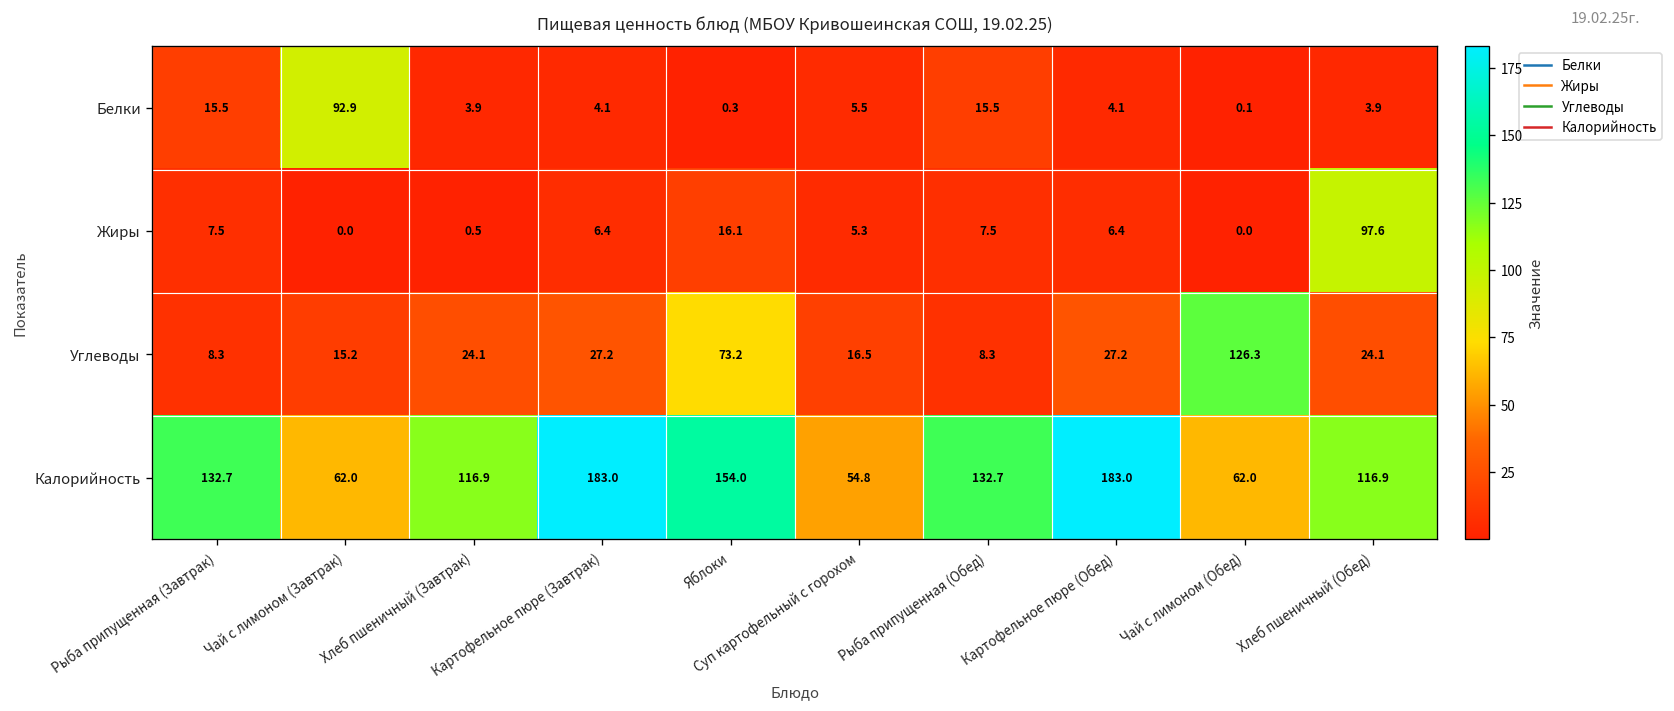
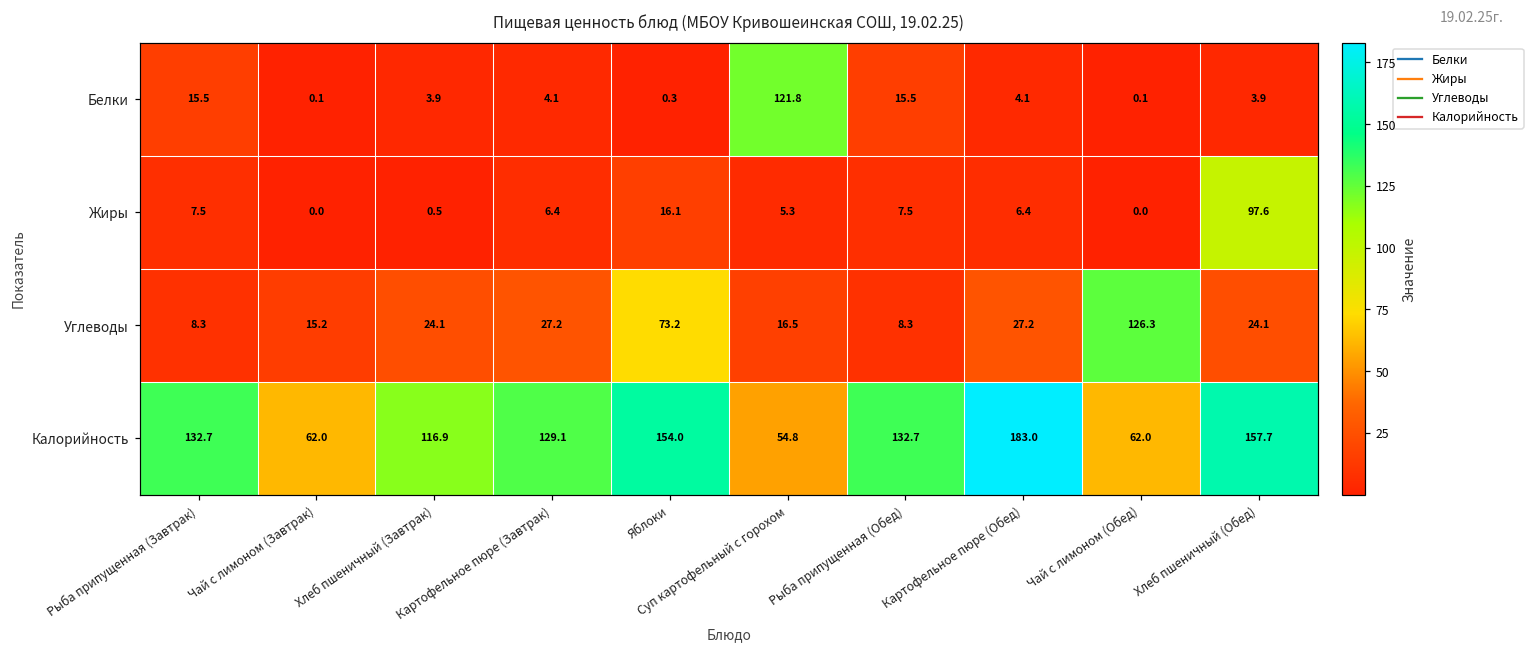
Белки, Чай с лимоном (Завтрак): 92.9 -> 0.1
Белки, Суп картофельный с горохом: 5.5 -> 121.8
Калорийность, Картофельное пюре (Завтрак): 183.0 -> 129.1
Калорийность, Хлеб пшеничный (Обед): 116.9 -> 157.7
